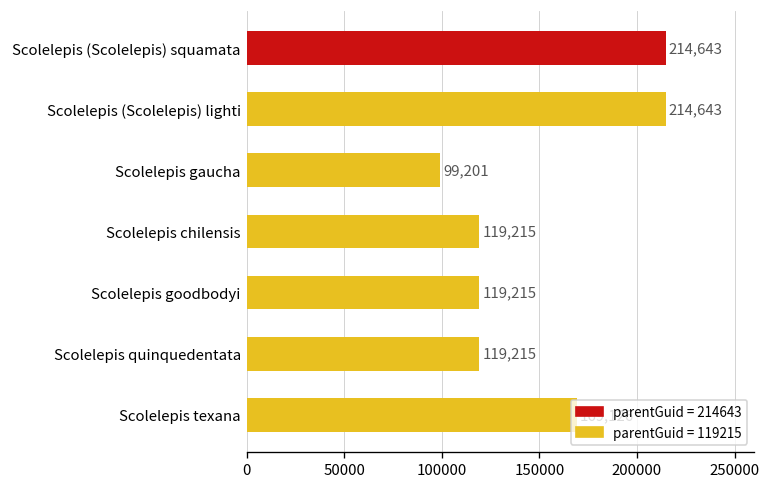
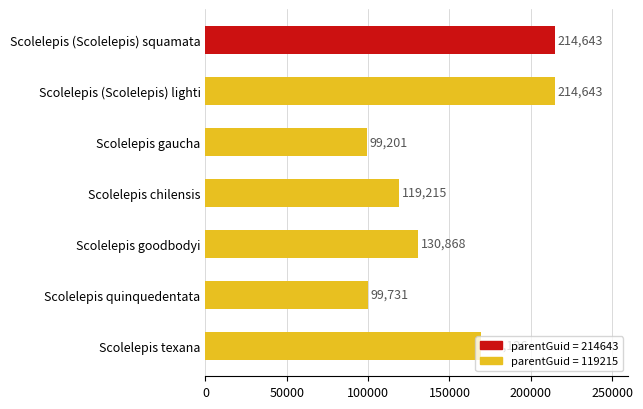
Scolelepis goodbodyi: 119,215 -> 130,868
Scolelepis quinquedentata: 119,215 -> 99,731
